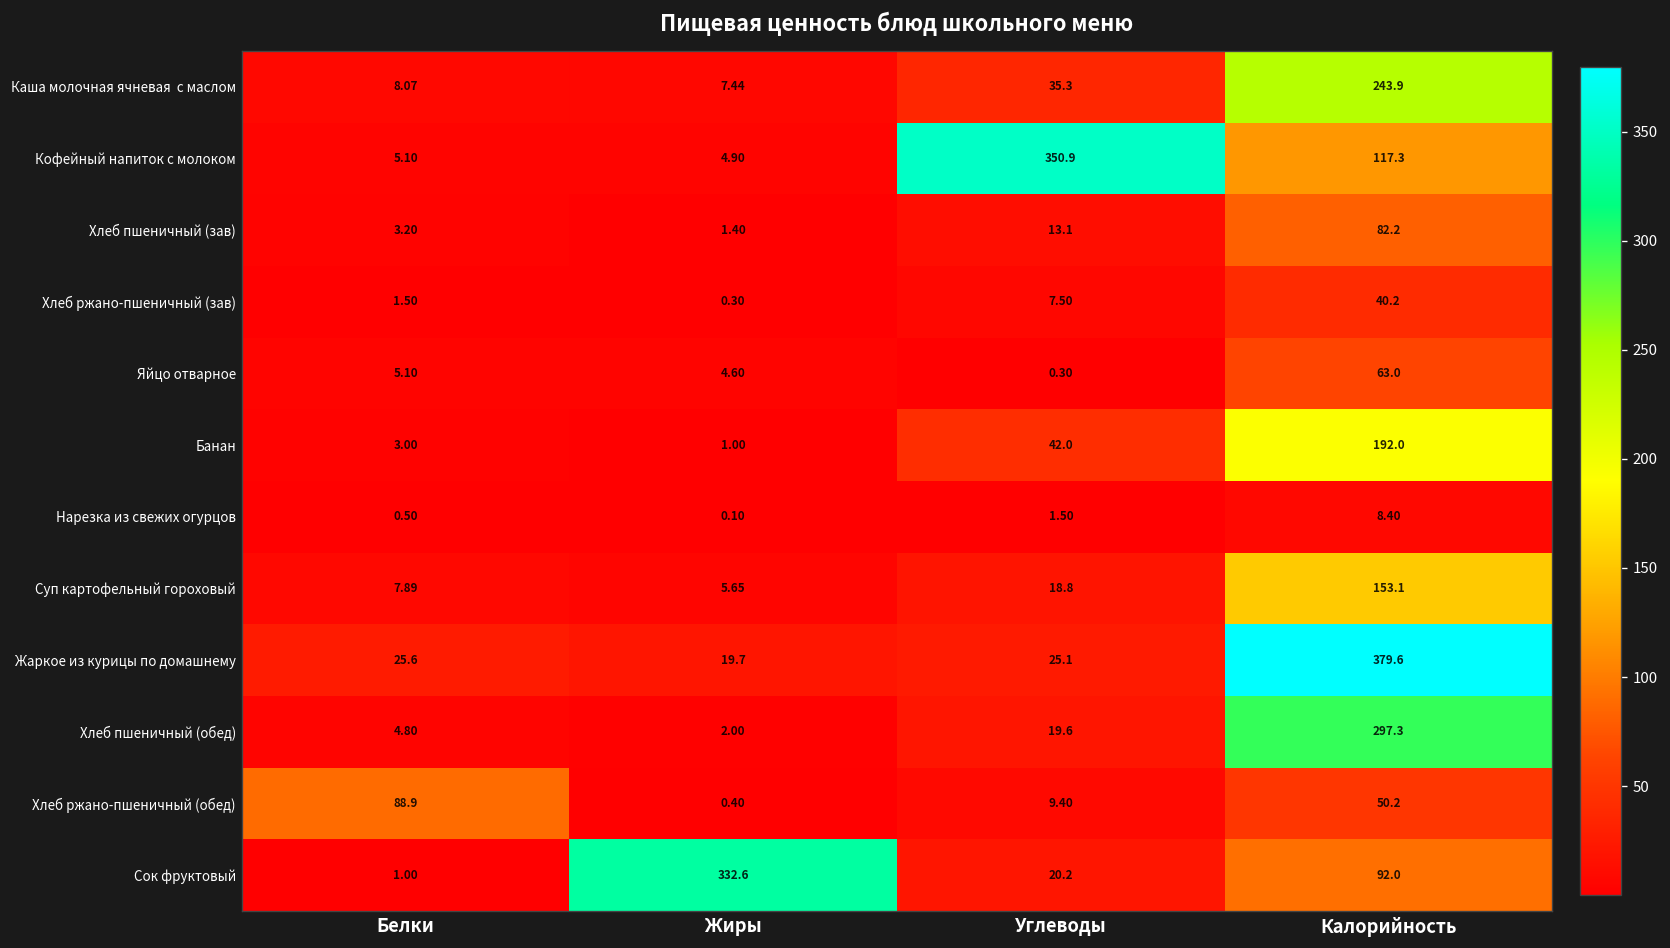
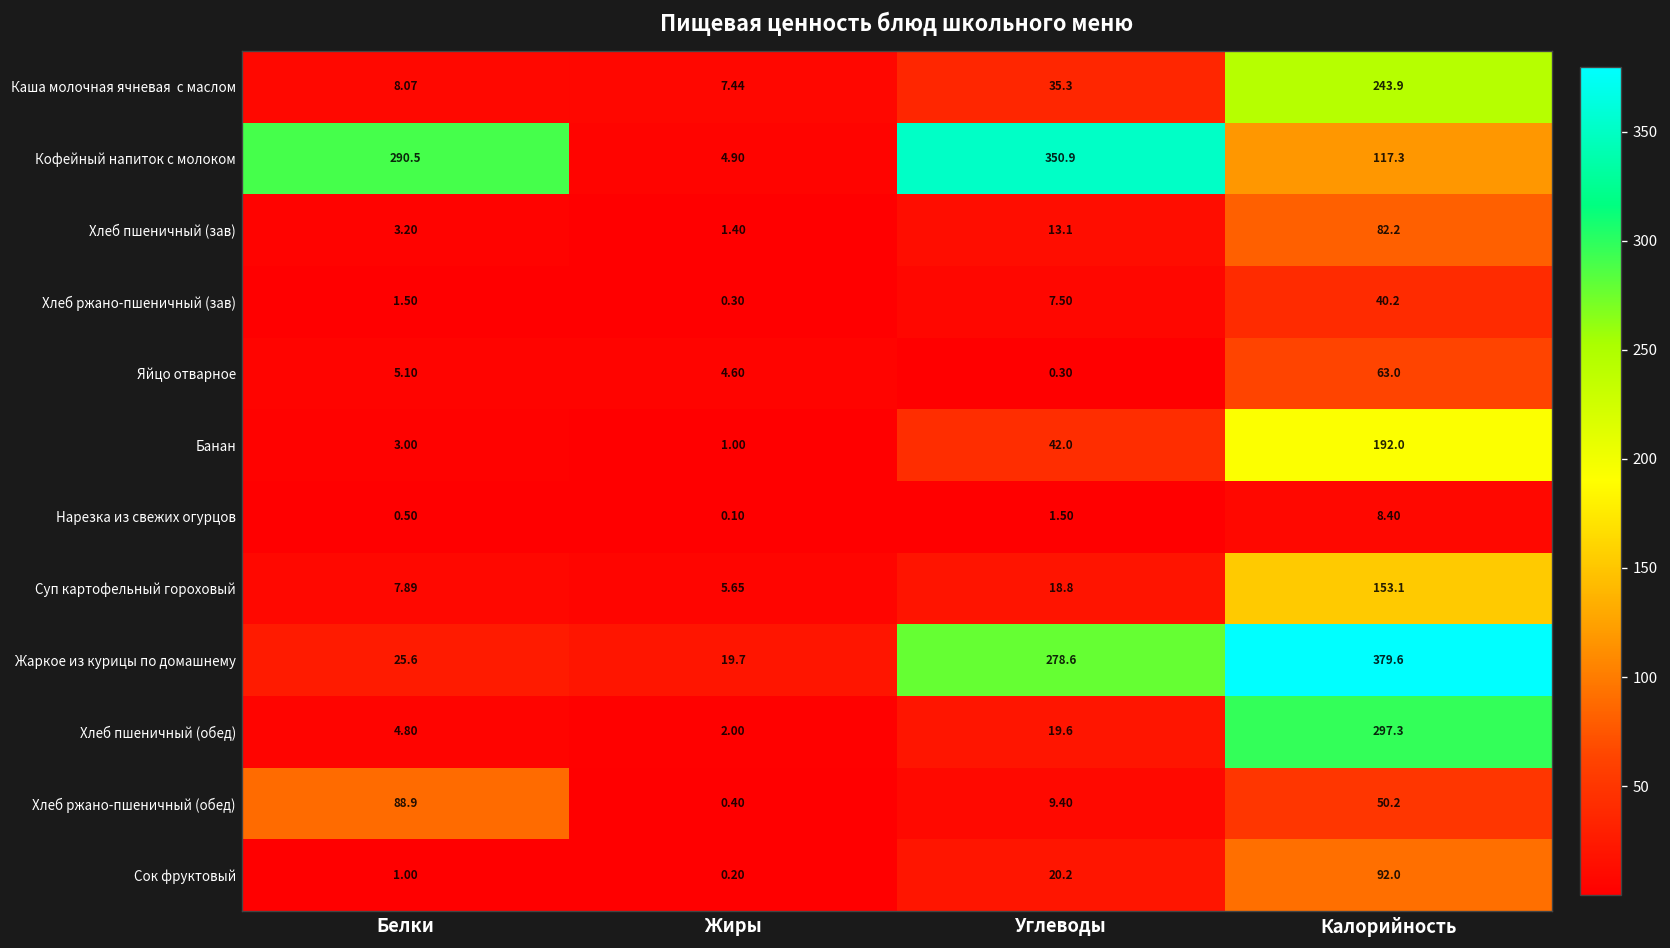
Кофейный напиток с молоком, Белки: 5.10 -> 290.5
Жаркое из курицы по домашнему, Углеводы: 25.1 -> 278.6
Сок фруктовый, Жиры: 332.6 -> 0.20
